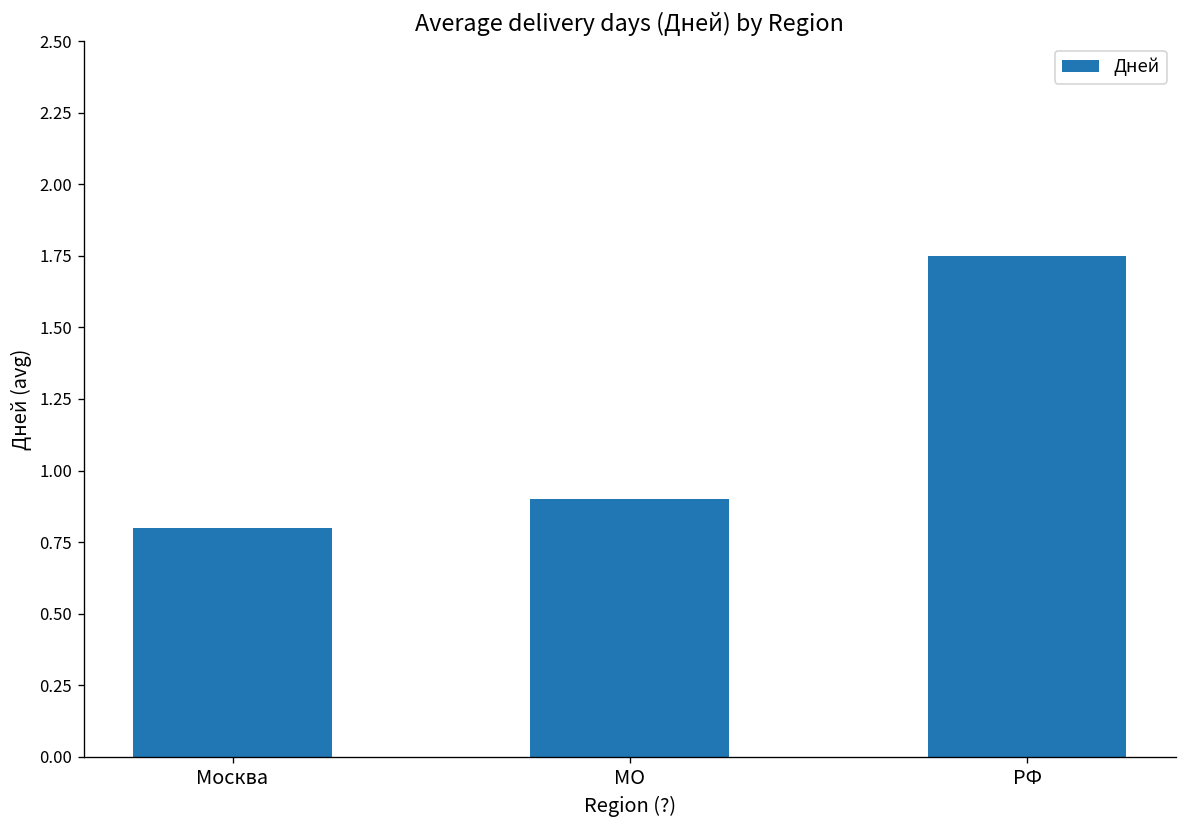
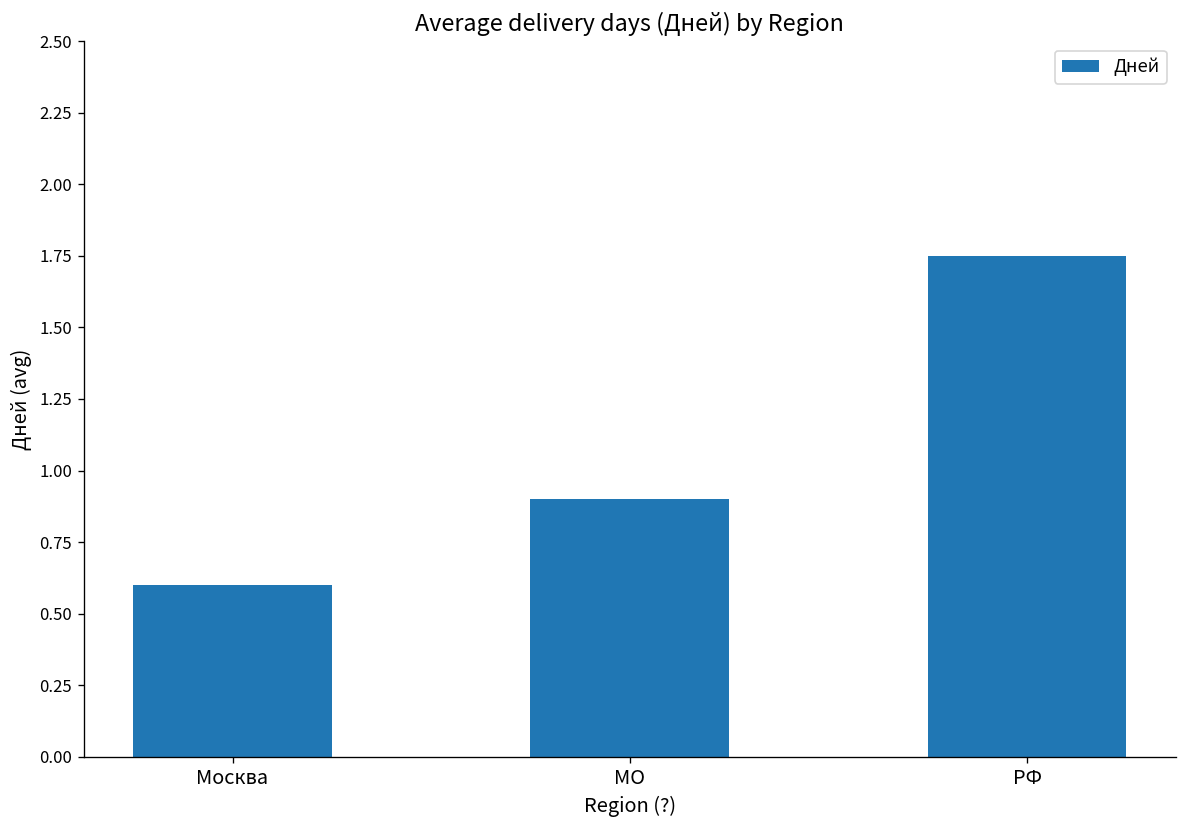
Москва: 0.8 -> 0.6
